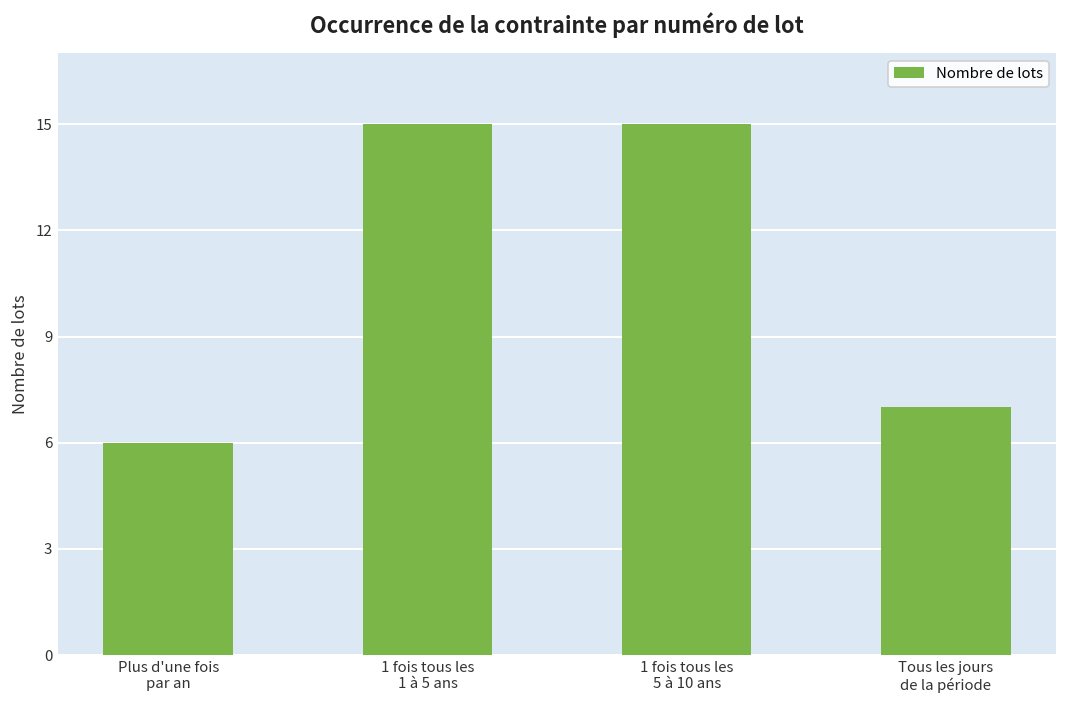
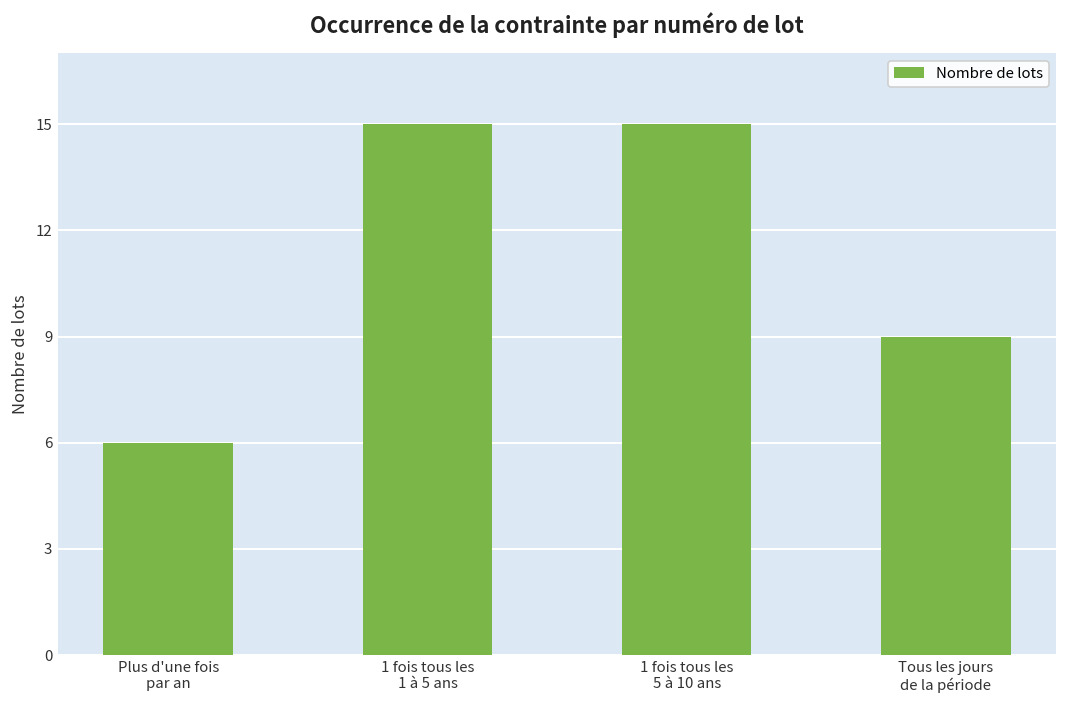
Tous les jours de la période: 7 -> 9
